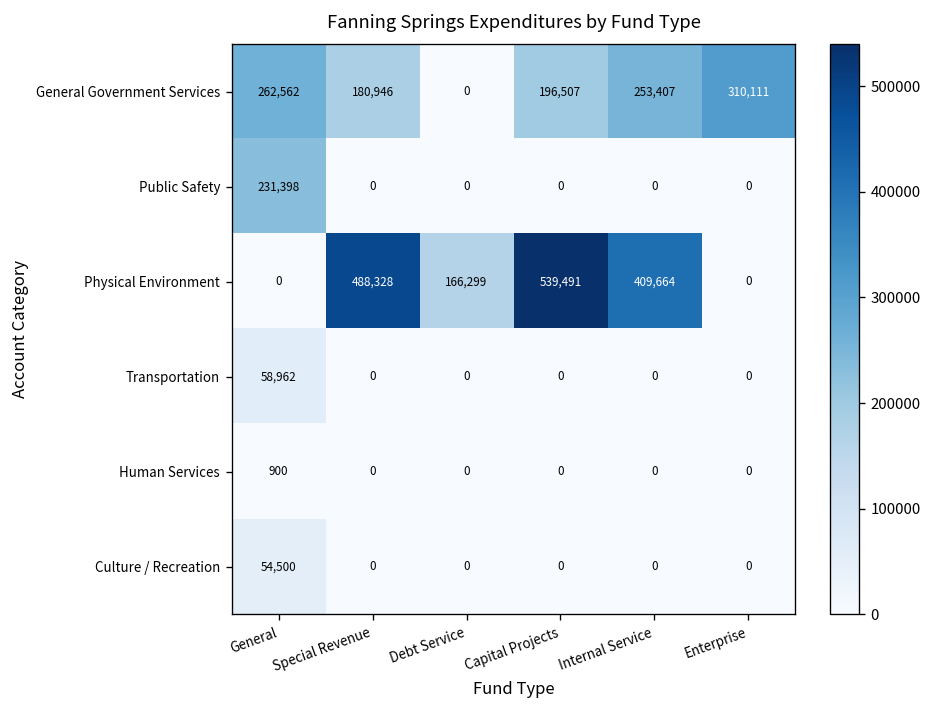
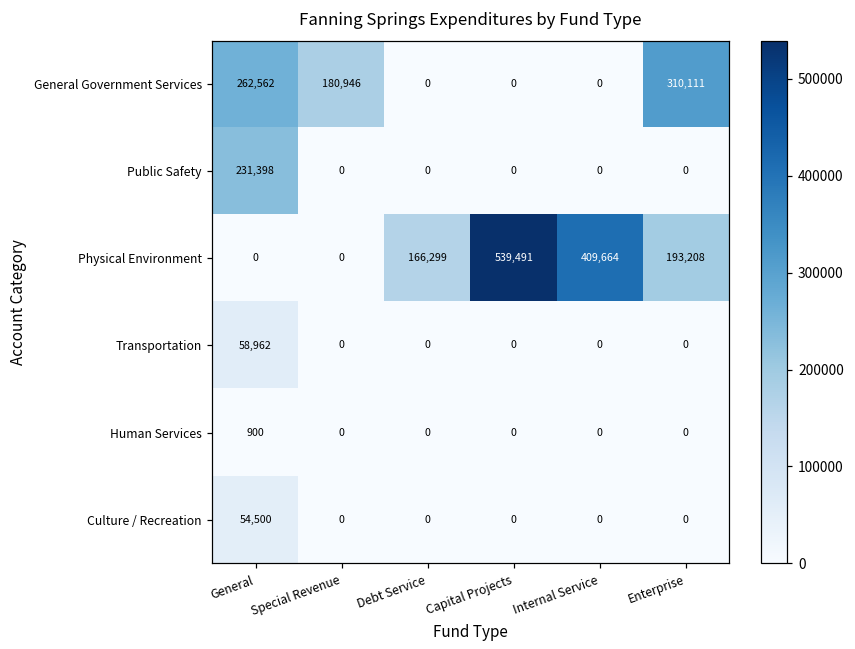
General Government Services, Capital Projects: 196,507 -> 0
General Government Services, Internal Service: 253,407 -> 0
Physical Environment, Special Revenue: 488,328 -> 0
Physical Environment, Enterprise: 0 -> 193,208
